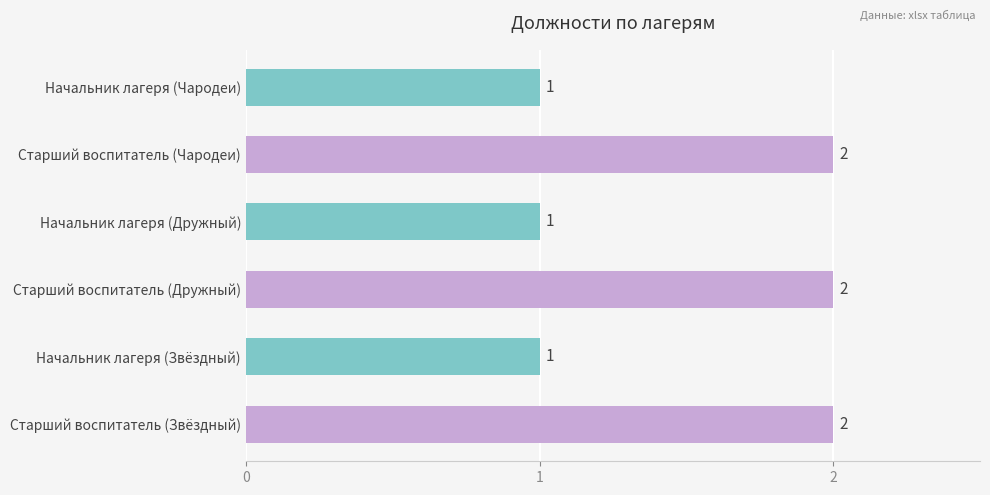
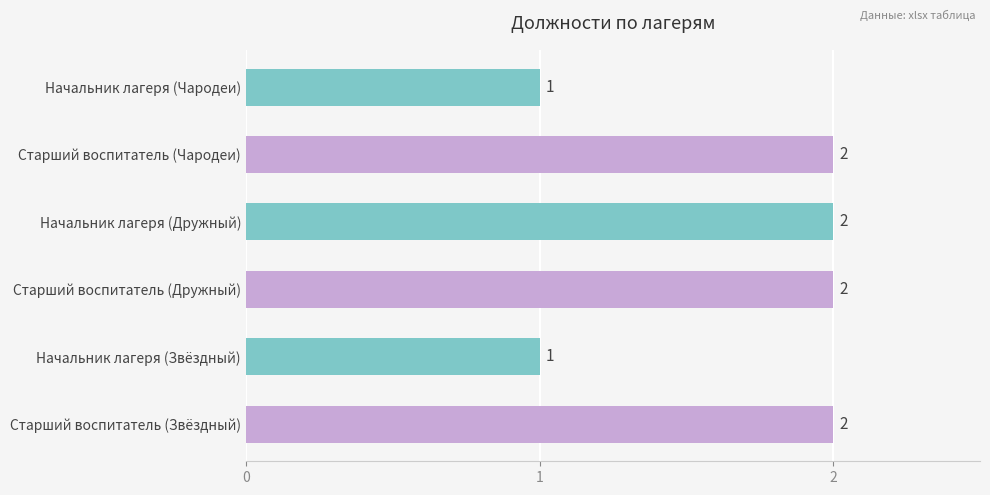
Начальник лагеря (Дружный): 1 -> 2
